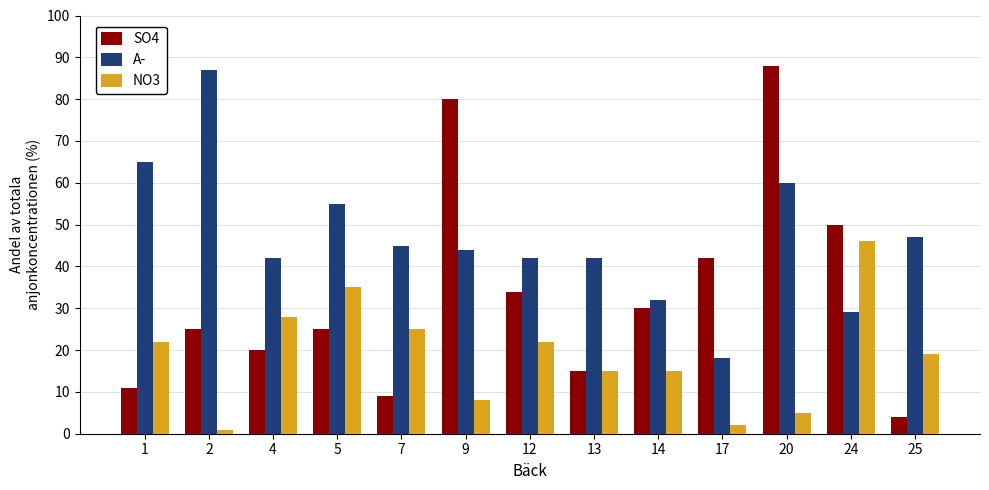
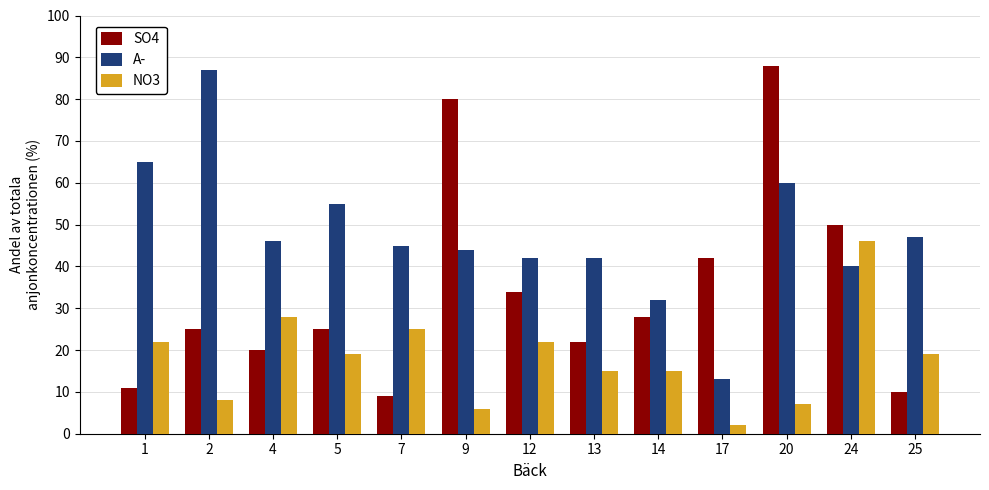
NO3, 2: 1 -> 8
A-, 4: 42 -> 46
NO3, 5: 35 -> 19
NO3, 9: 8 -> 6
SO4, 13: 15 -> 22
SO4, 14: 30 -> 28
A-, 17: 18 -> 13
NO3, 20: 5 -> 7
A-, 24: 29 -> 40
SO4, 25: 4 -> 10
